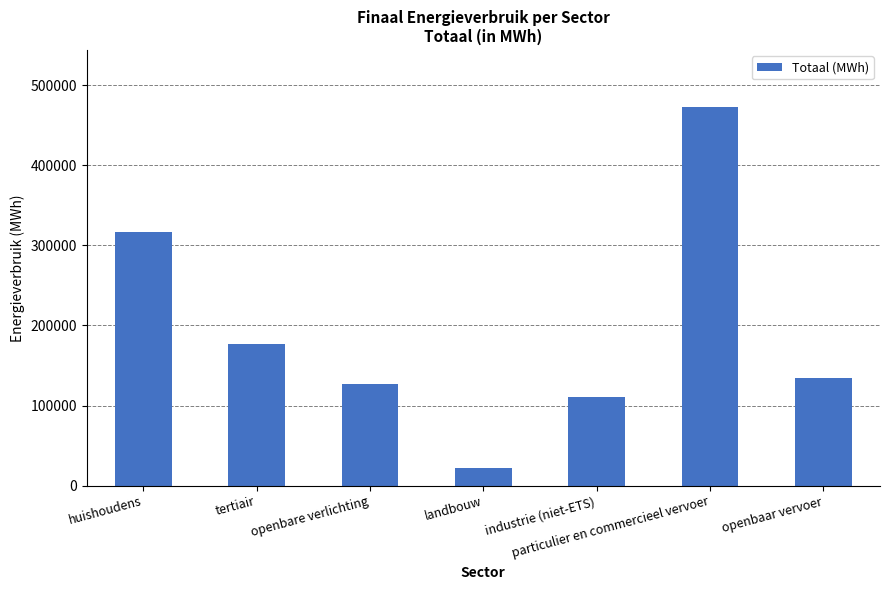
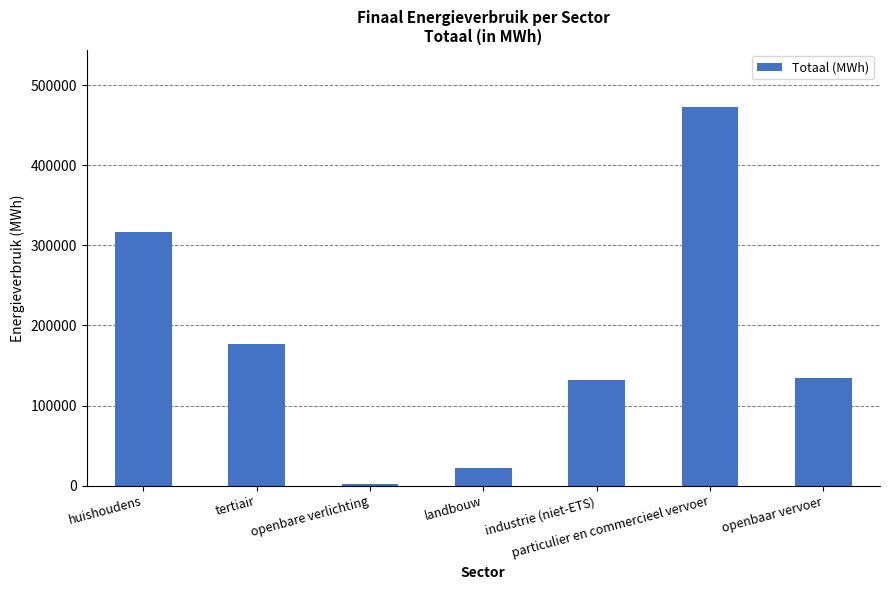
openbare verlichting: 130000 -> 0
industrie (niet-ETS): 110000 -> 130000
